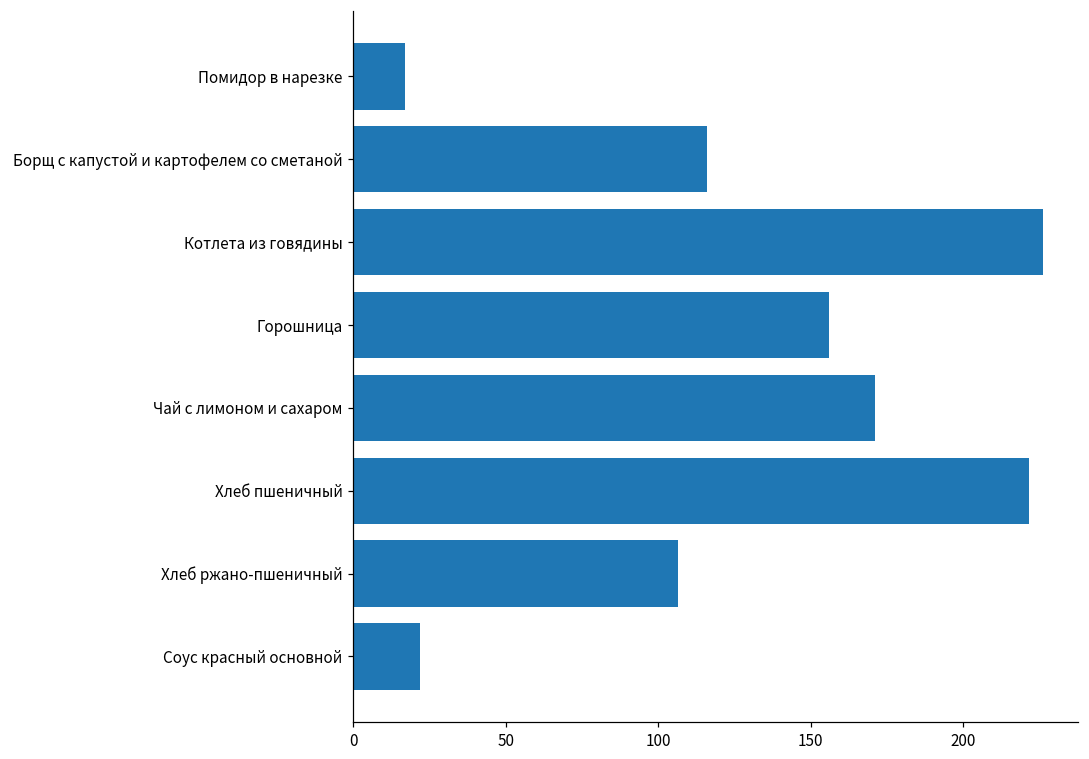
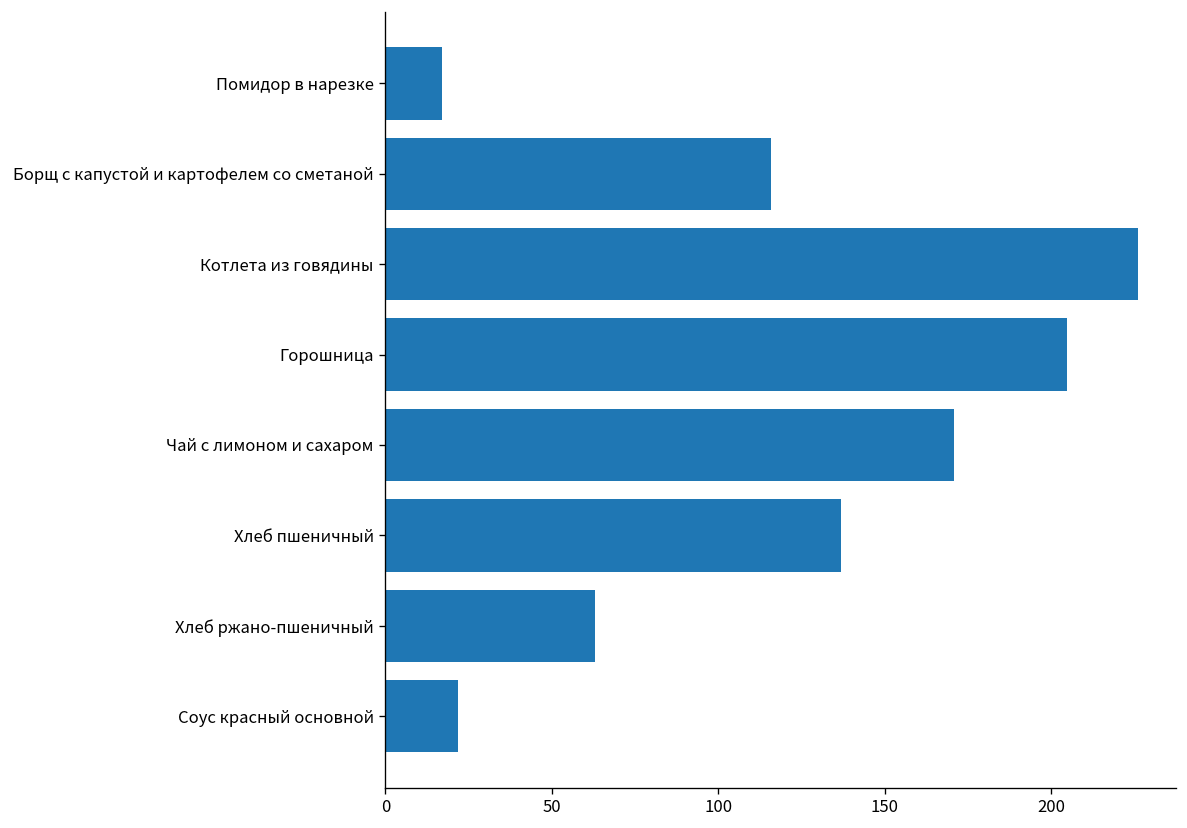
Горошница: 156 -> 205
Хлеб пшеничный: 221 -> 137
Хлеб ржано-пшеничный: 107 -> 63
